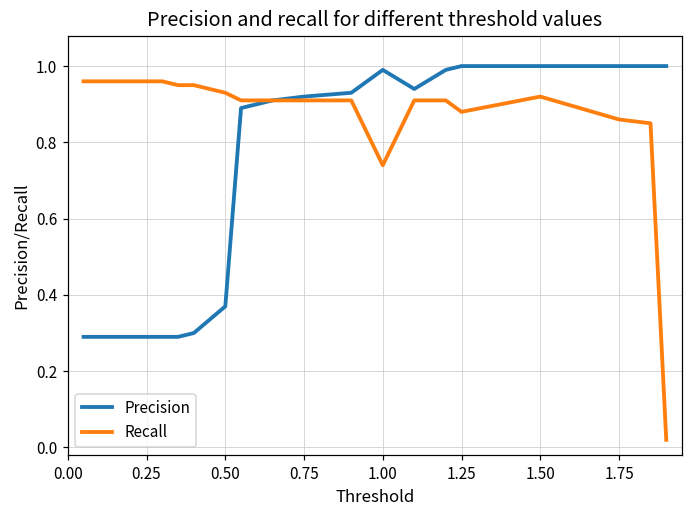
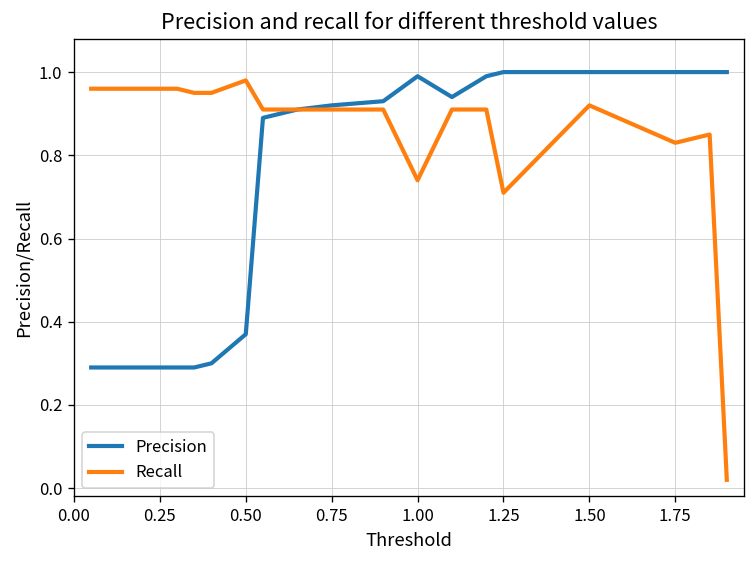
Recall, 0.50: 0.93 -> 0.98
Recall, 1.25: 0.88 -> 0.71
Recall, 1.75: 0.86 -> 0.83
